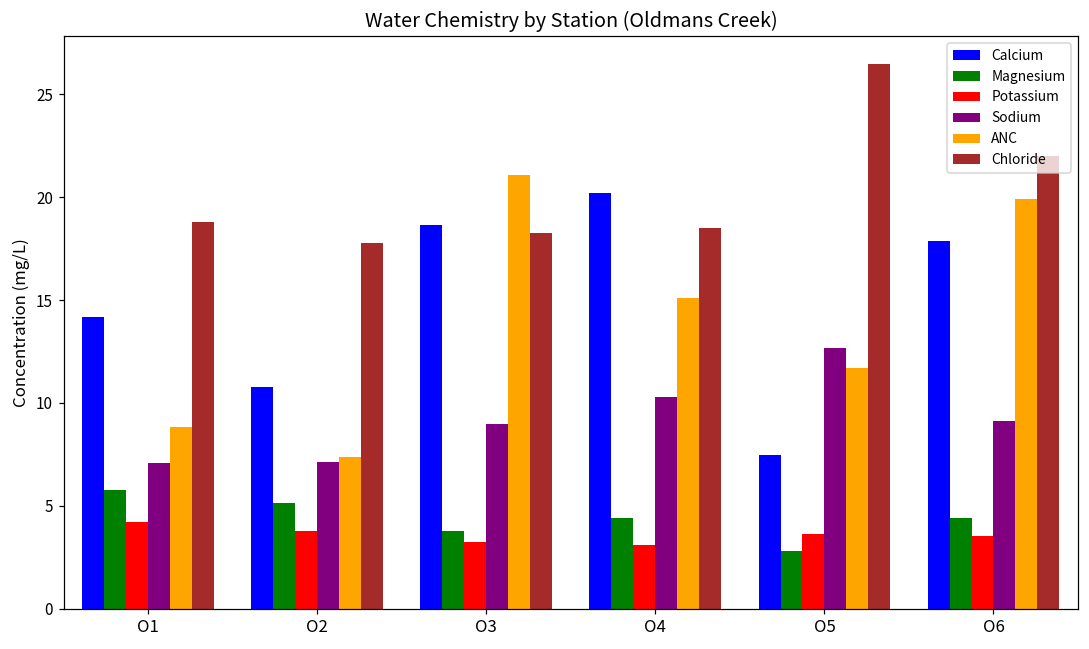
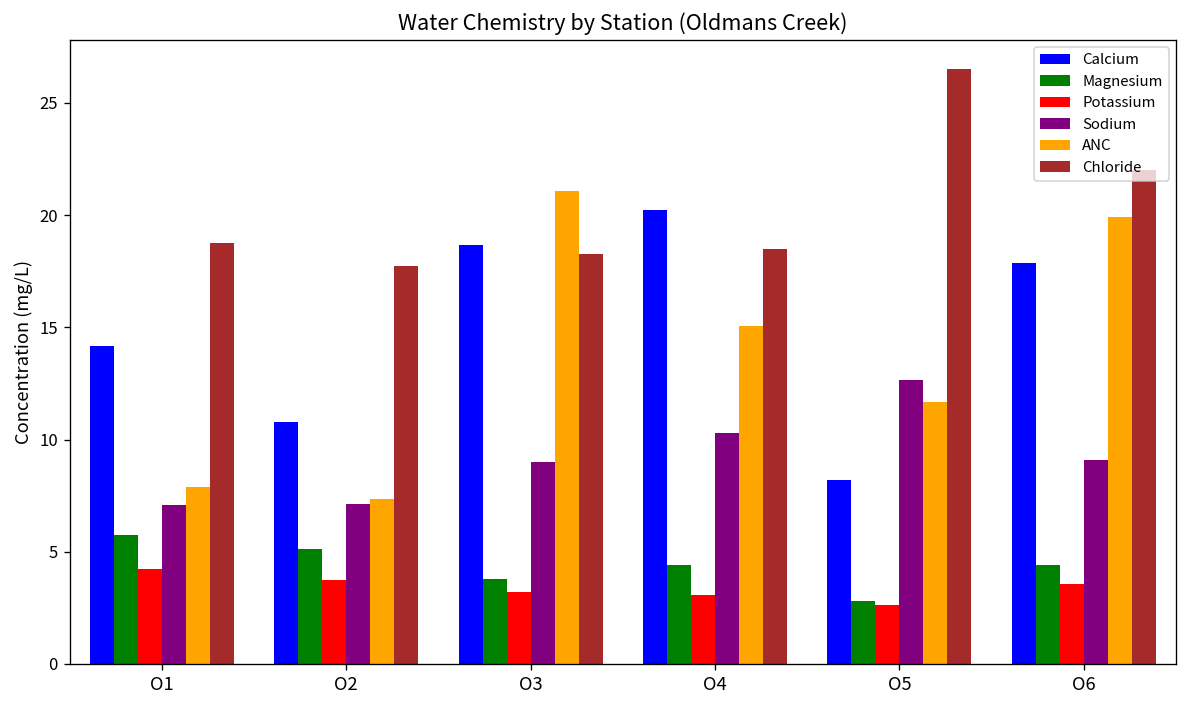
ANC, O1: 8.9 -> 7.9
Calcium, O5: 7.5 -> 8.2
Potassium, O5: 3.6 -> 2.6
